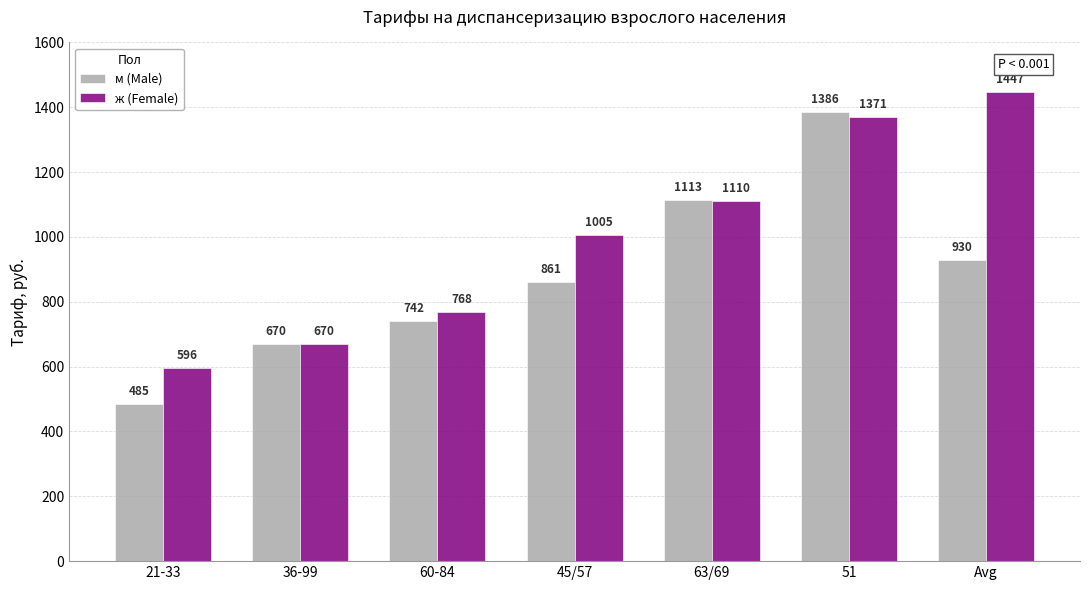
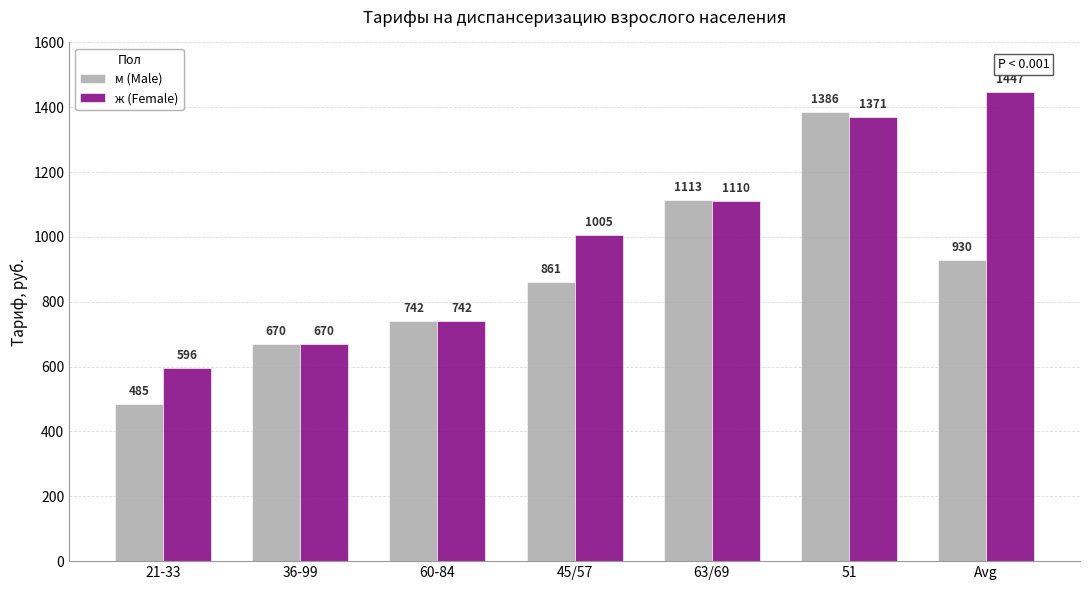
ж (Female), 60-84: 768 -> 742
